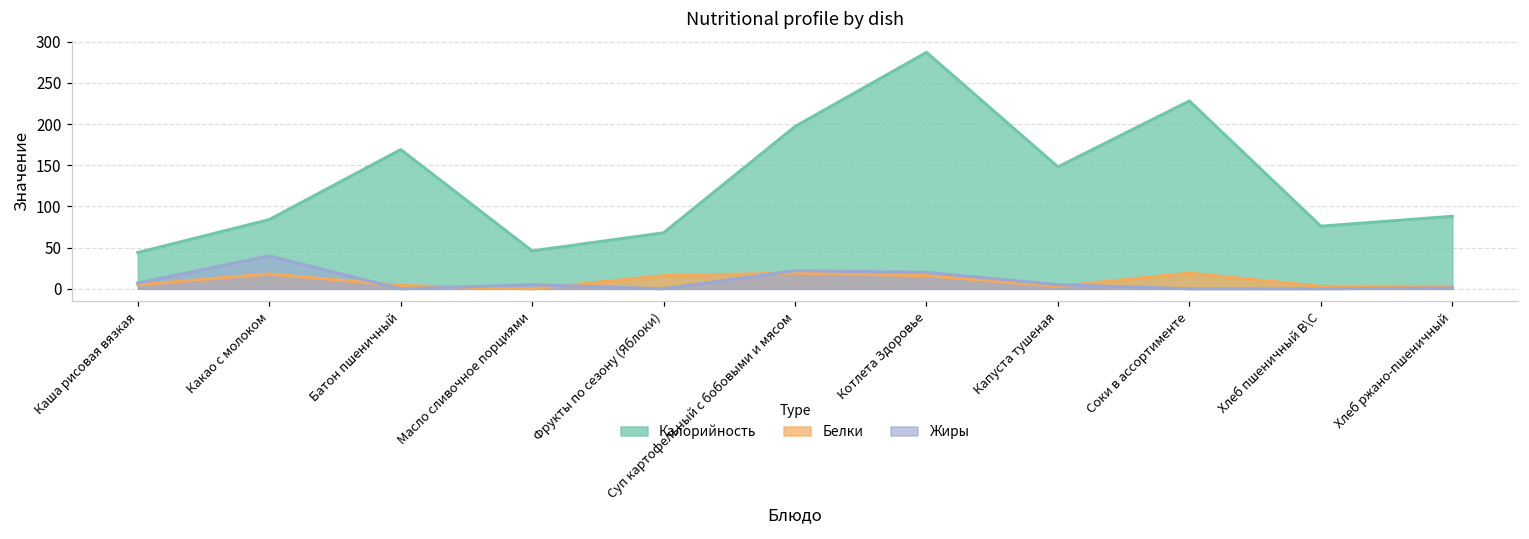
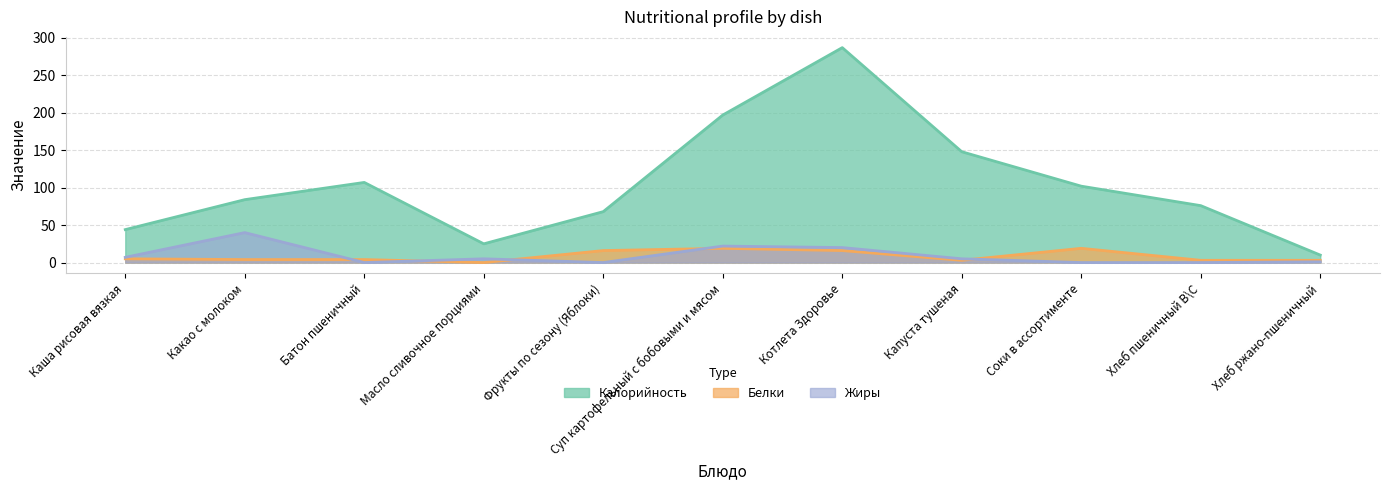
Белки, Какао с молоком: 20 -> 0
Калорийность, Батон пшеничный: 170 -> 110
Калорийность, Масло сливочное порциями: 50 -> 30
Калорийность, Соки в ассортименте: 230 -> 100
Калорийность, Хлеб ржано-пшеничный: 90 -> 10
